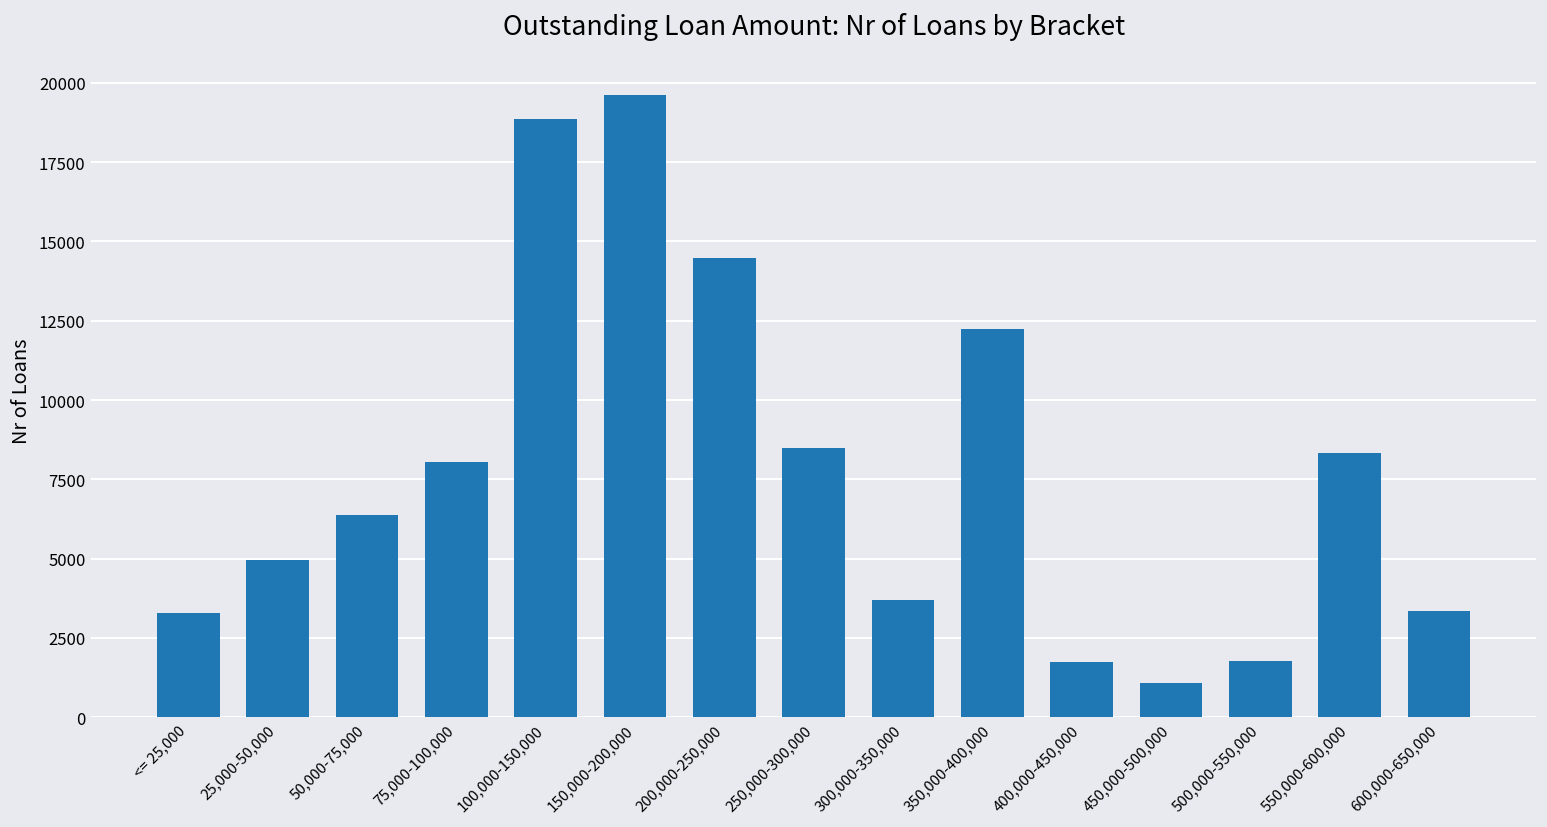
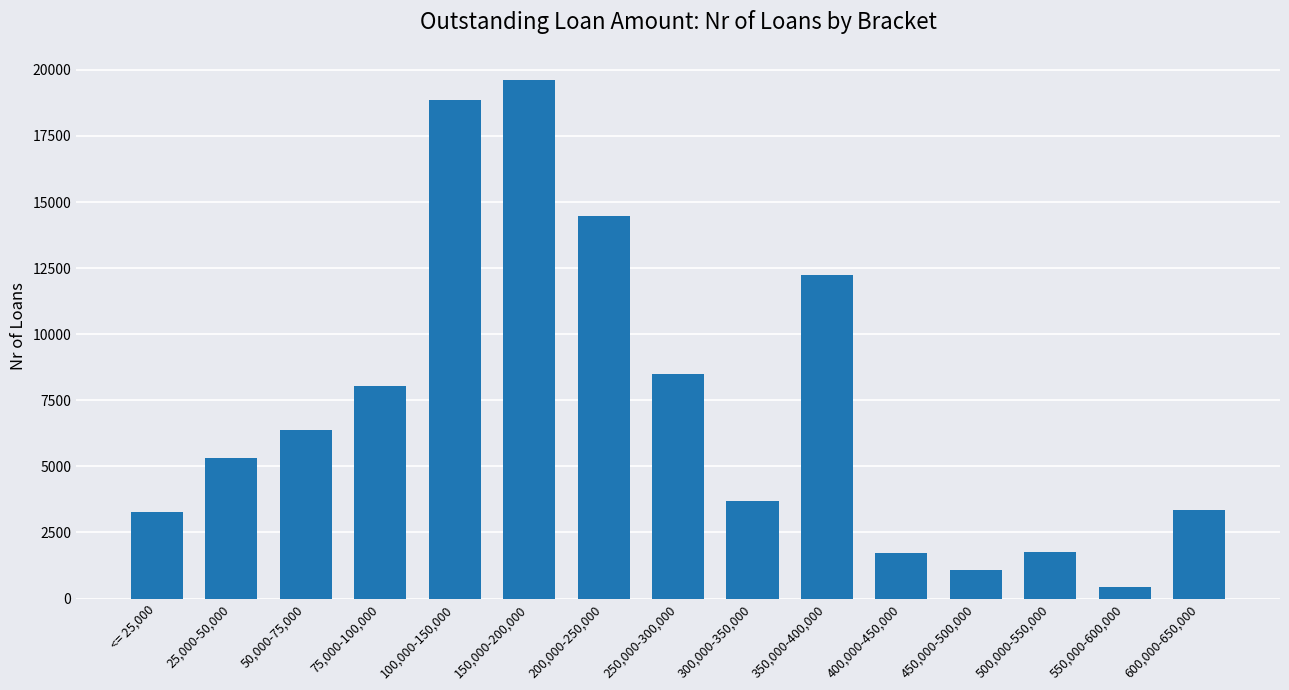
25,000-50,000: 5000 -> 5300
550,000-600,000: 8300 -> 400
